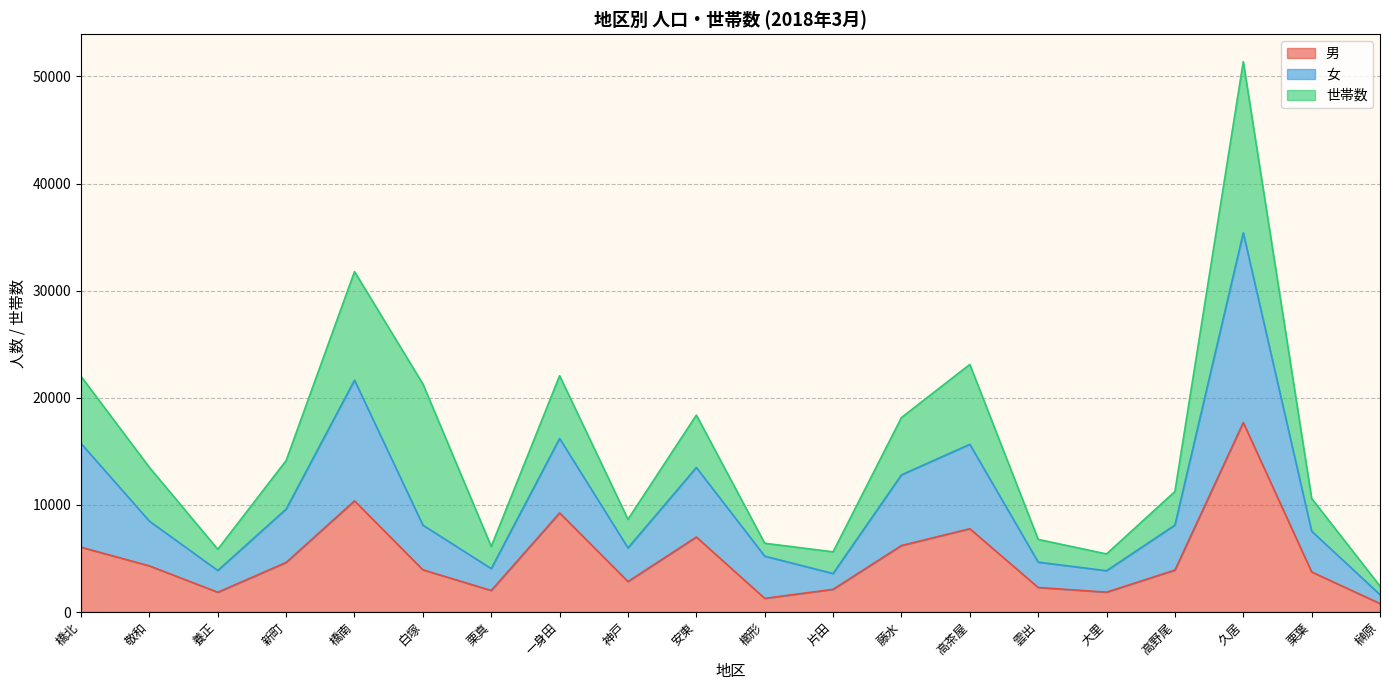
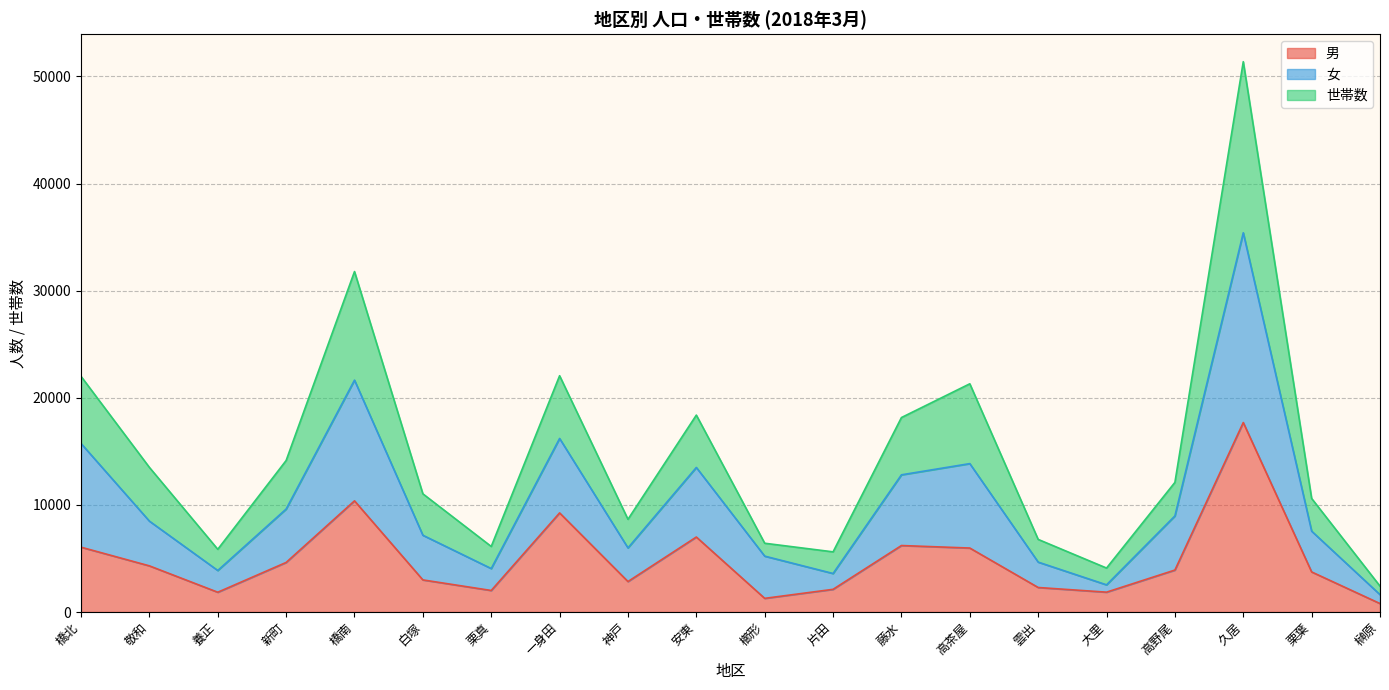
男, 白塚: 3900 -> 3000
世帯数, 白塚: 13200 -> 3900
男, 高茶屋: 7800 -> 6000
女, 大里: 2000 -> 700
女, 高野尾: 4200 -> 5100
